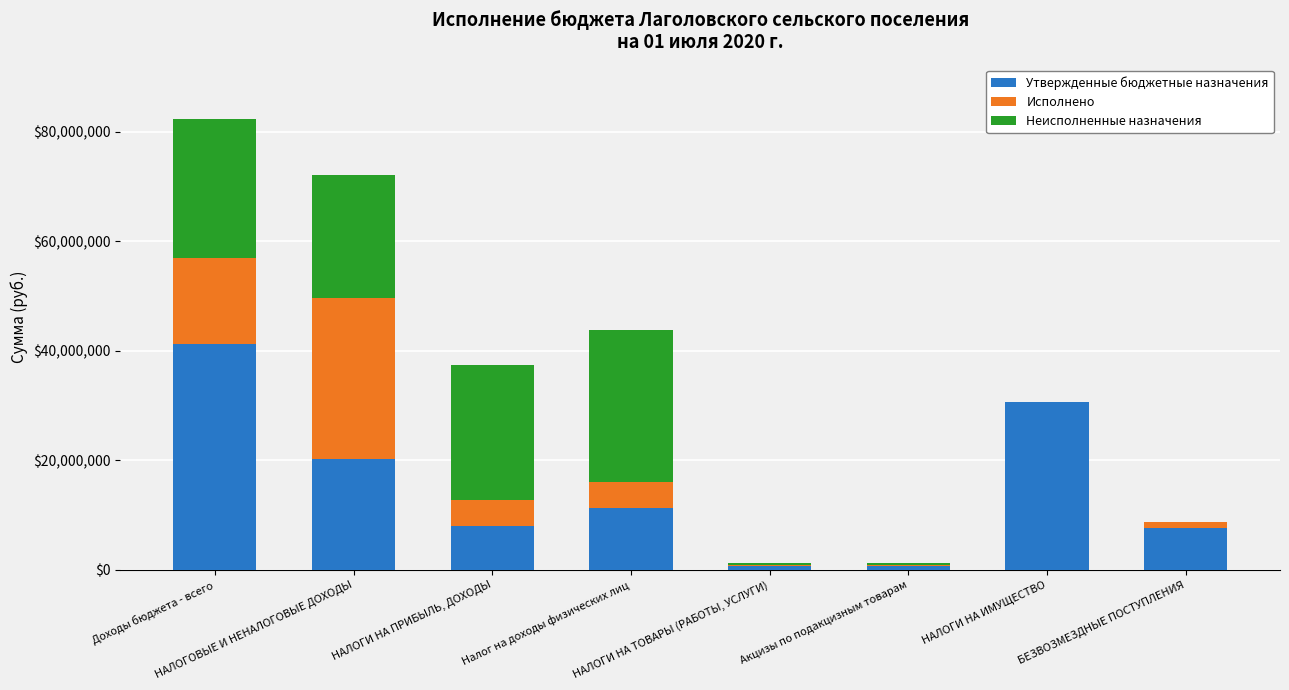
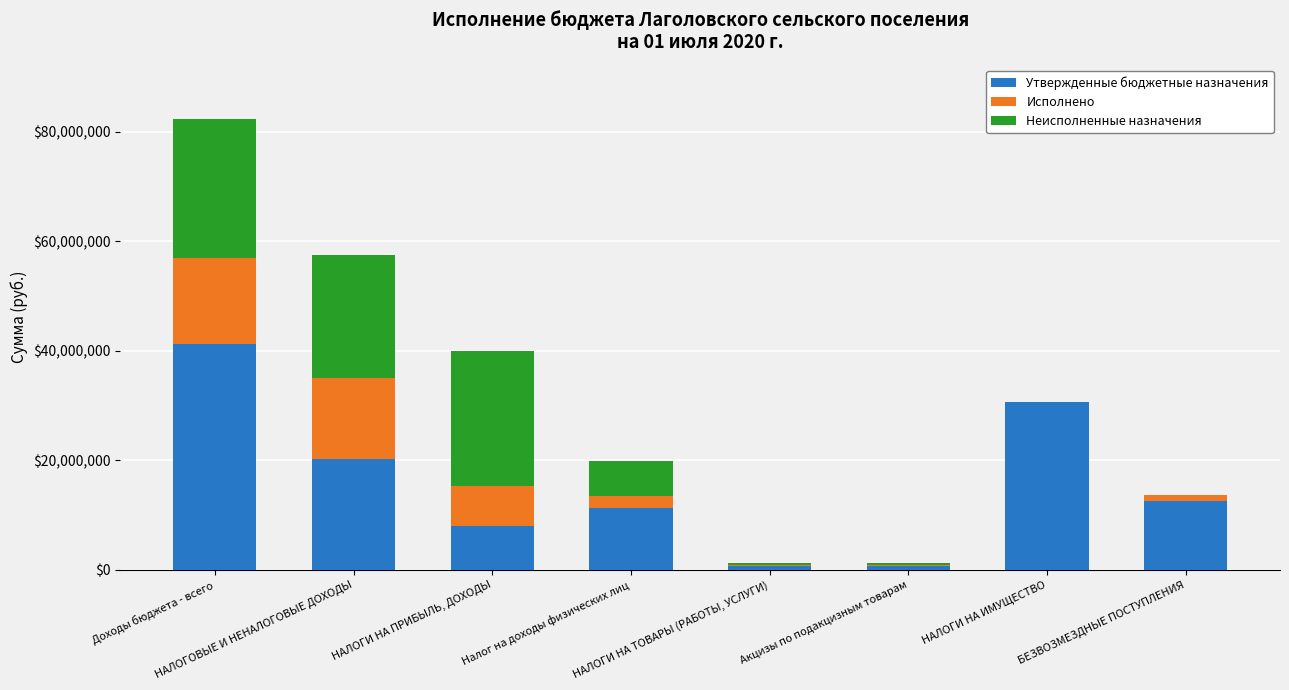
Исполнено, НАЛОГОВЫЕ И НЕНАЛОГОВЫЕ ДОХОДЫ: $29,000,000 -> $15,000,000
Исполнено, НАЛОГИ НА ПРИБЫЛЬ, ДОХОДЫ: $5,000,000 -> $7,000,000
Исполнено, Налог на доходы физических лиц: $5,000,000 -> $2,000,000
Неисполненные назначения, Налог на доходы физических лиц: $28,000,000 -> $6,000,000
Утвержденные бюджетные назначения, БЕЗВОЗМЕЗДНЫЕ ПОСТУПЛЕНИЯ: $8,000,000 -> $13,000,000
